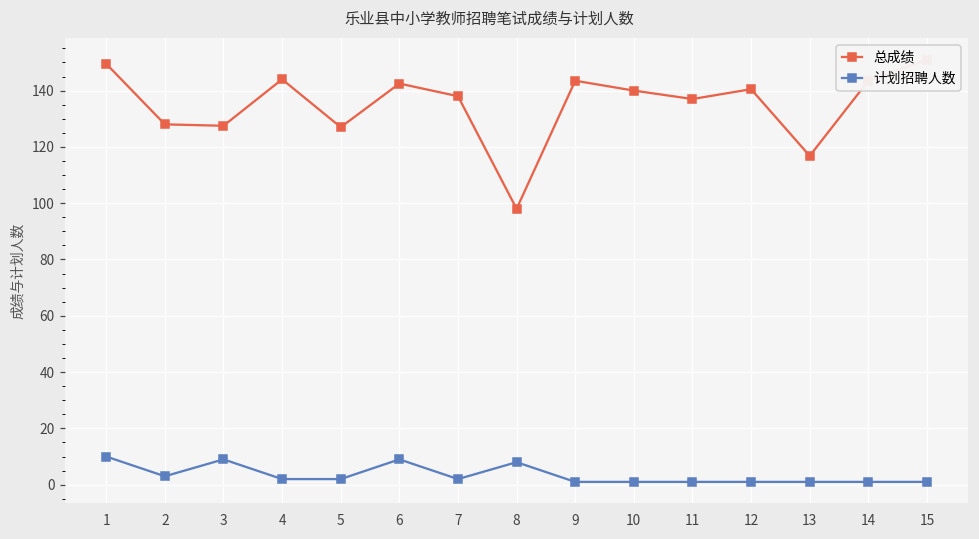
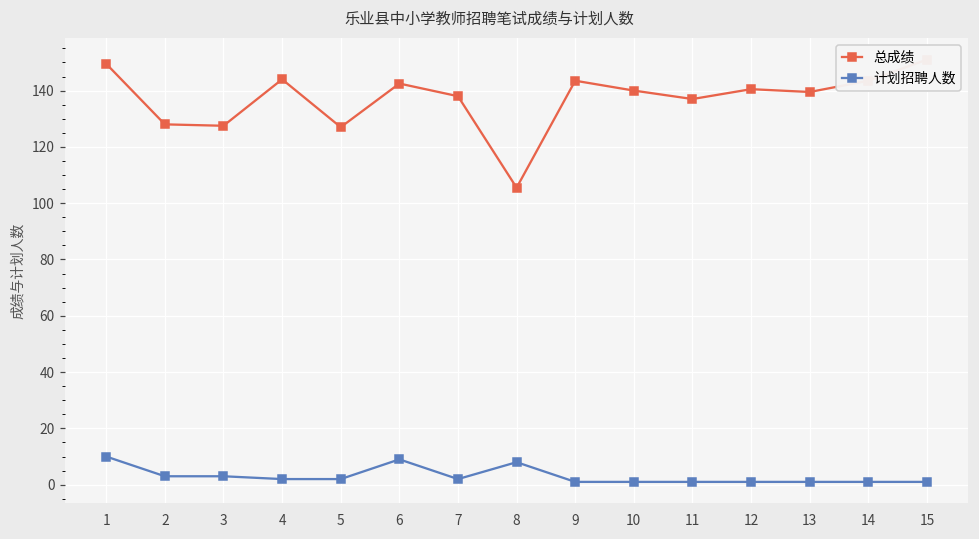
计划招聘人数, 3: 9 -> 3
总成绩, 8: 98 -> 106
总成绩, 13: 117 -> 140
